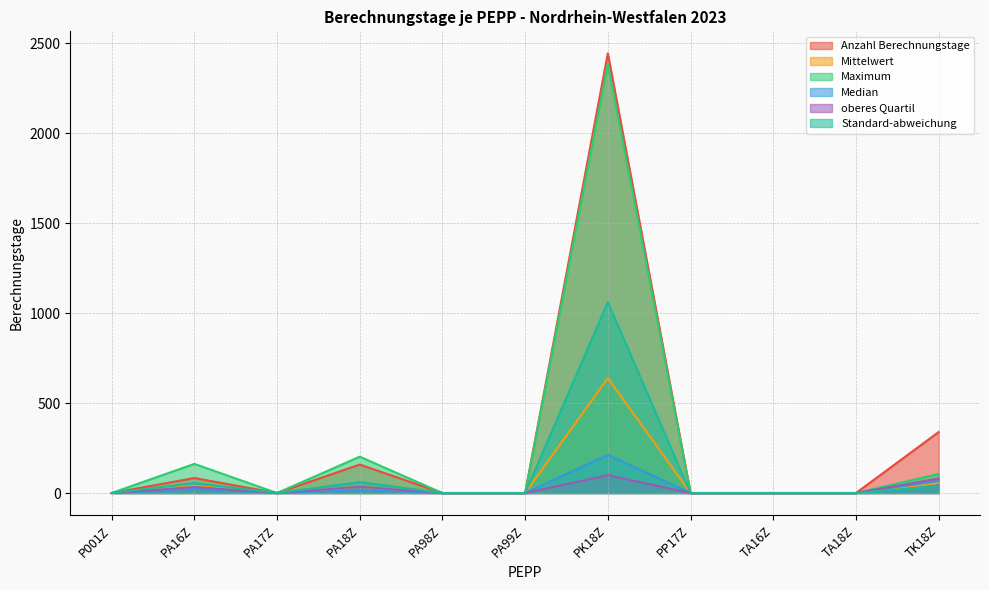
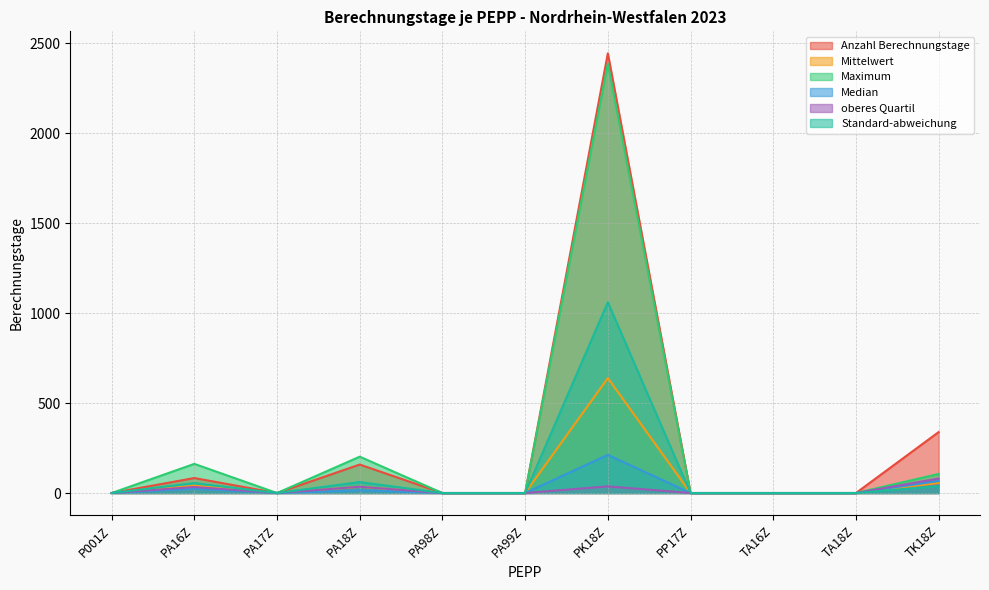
oberes Quartil, PK18Z: 100 -> 40
